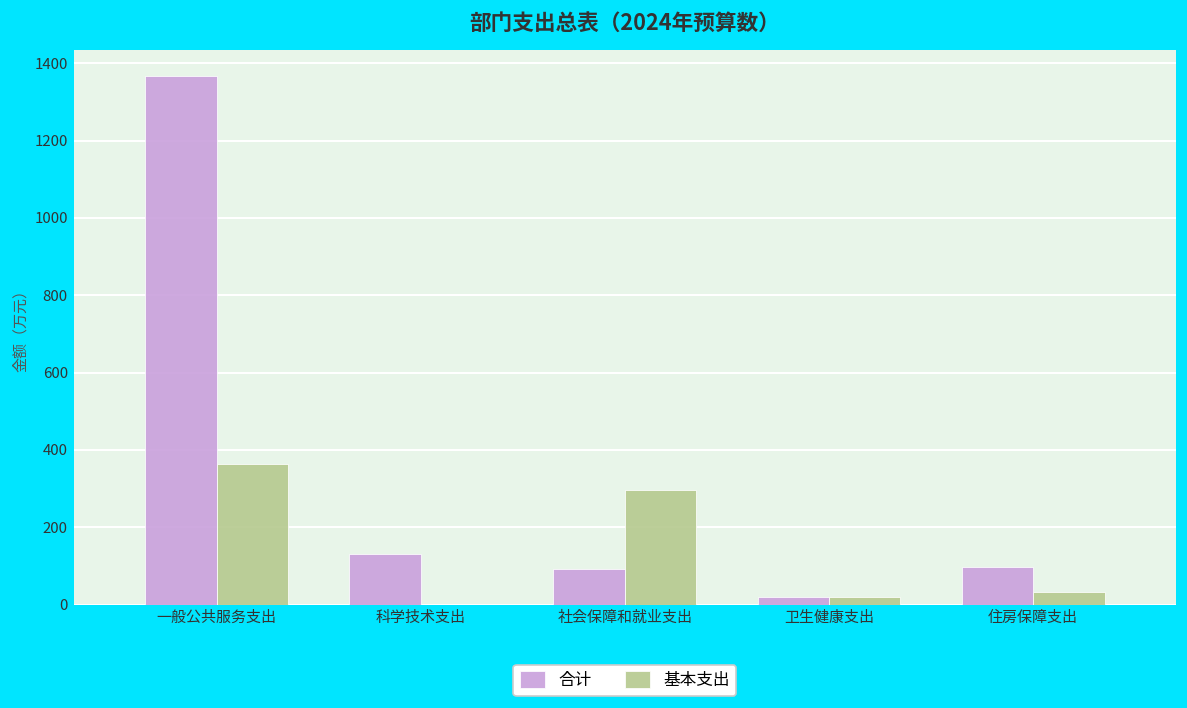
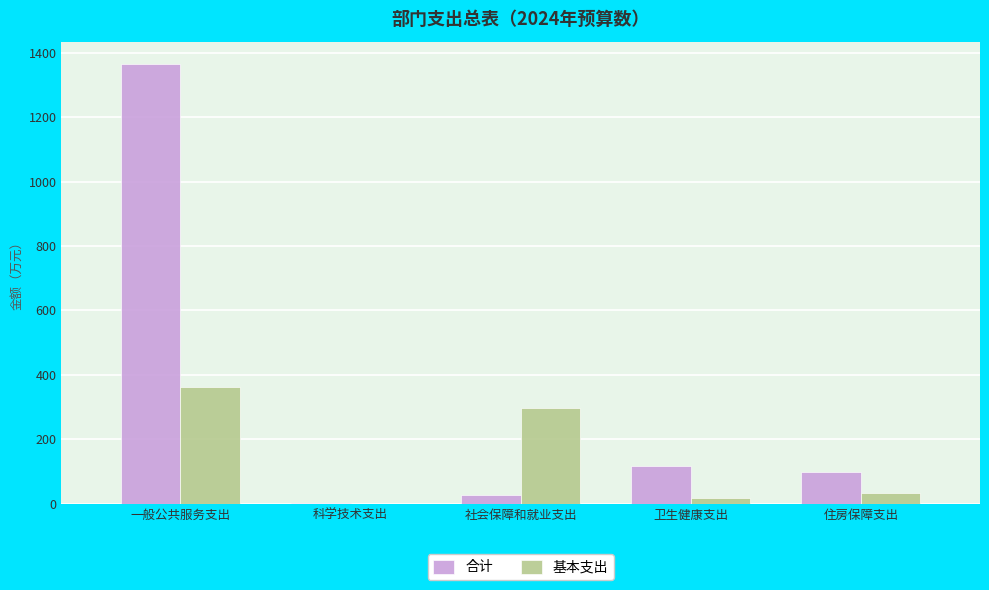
合计, 科学技术支出: 130 -> 0
合计, 社会保障和就业支出: 90 -> 30
合计, 卫生健康支出: 20 -> 120
